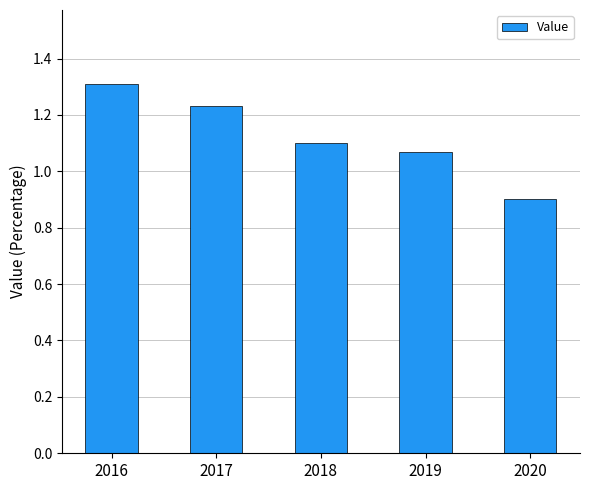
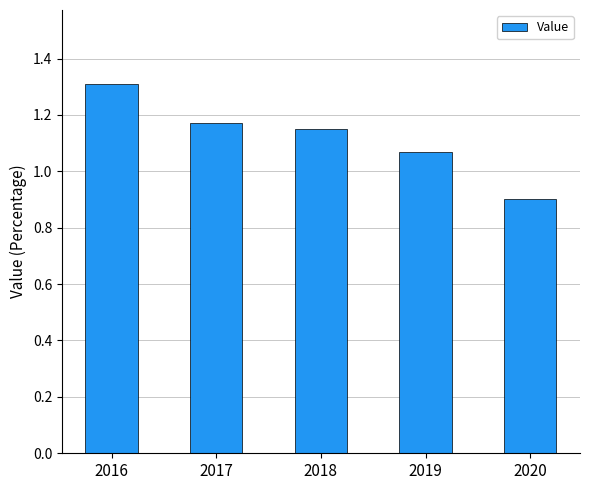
2017: 1.23 -> 1.17
2018: 1.10 -> 1.15
